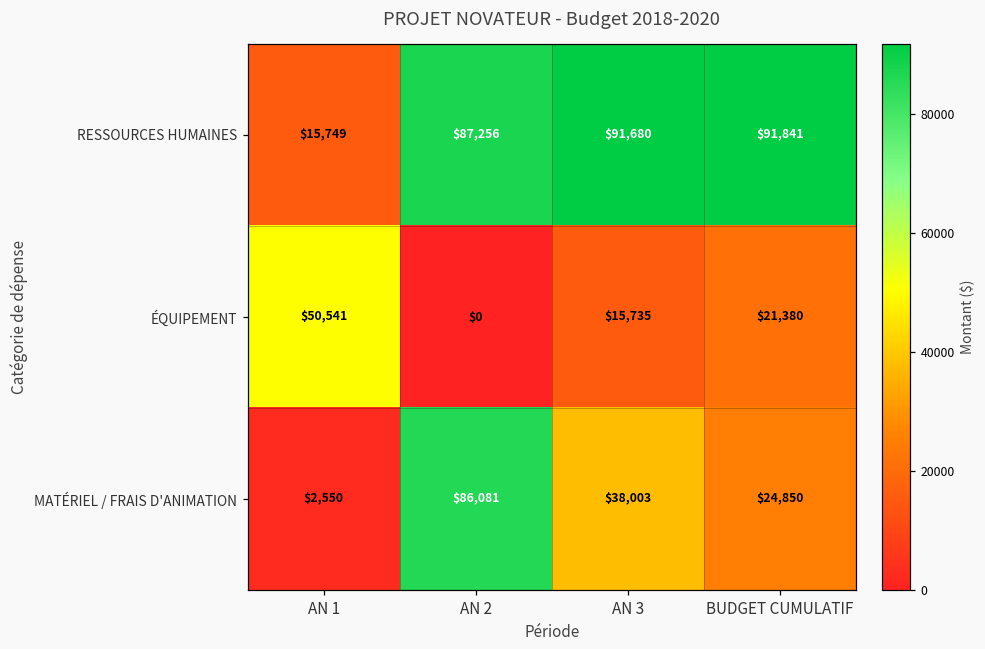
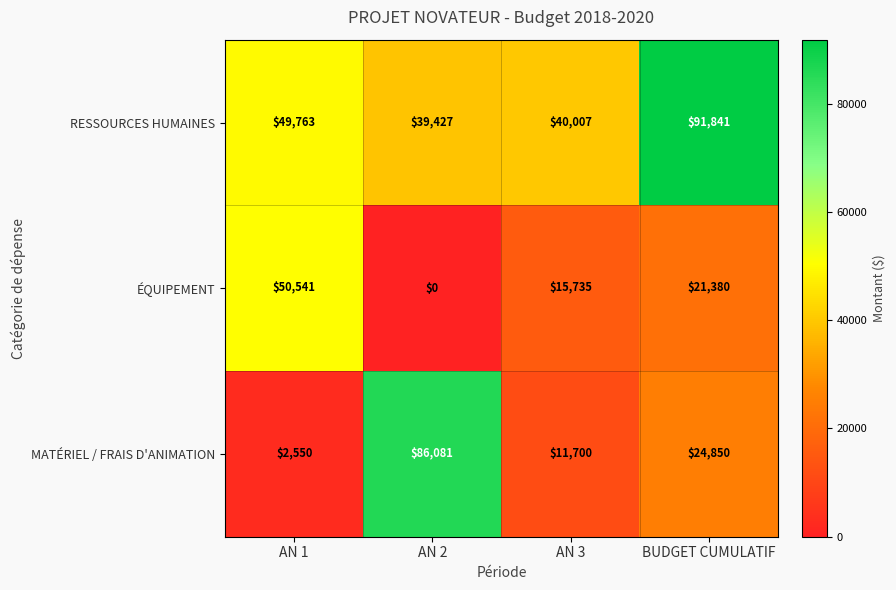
RESSOURCES HUMAINES, AN 1: $15,749 -> $49,763
RESSOURCES HUMAINES, AN 2: $87,256 -> $39,427
RESSOURCES HUMAINES, AN 3: $91,680 -> $40,007
MATÉRIEL / FRAIS D'ANIMATION, AN 3: $38,003 -> $11,700
